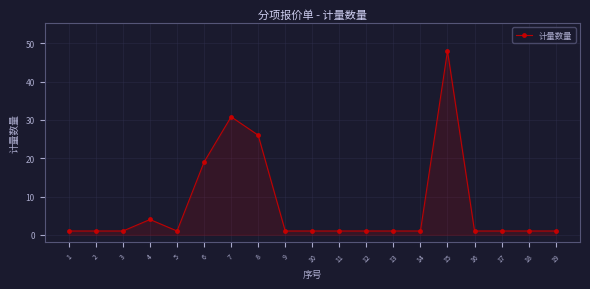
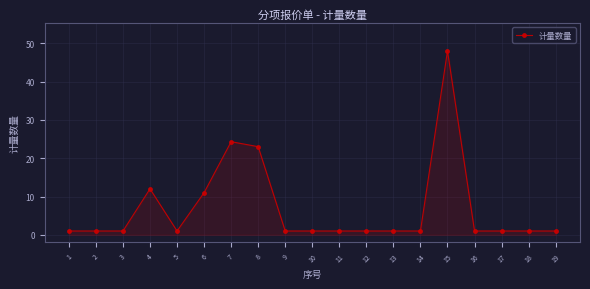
4: 4 -> 12
6: 19 -> 11
7: 31 -> 24
8: 26 -> 23
